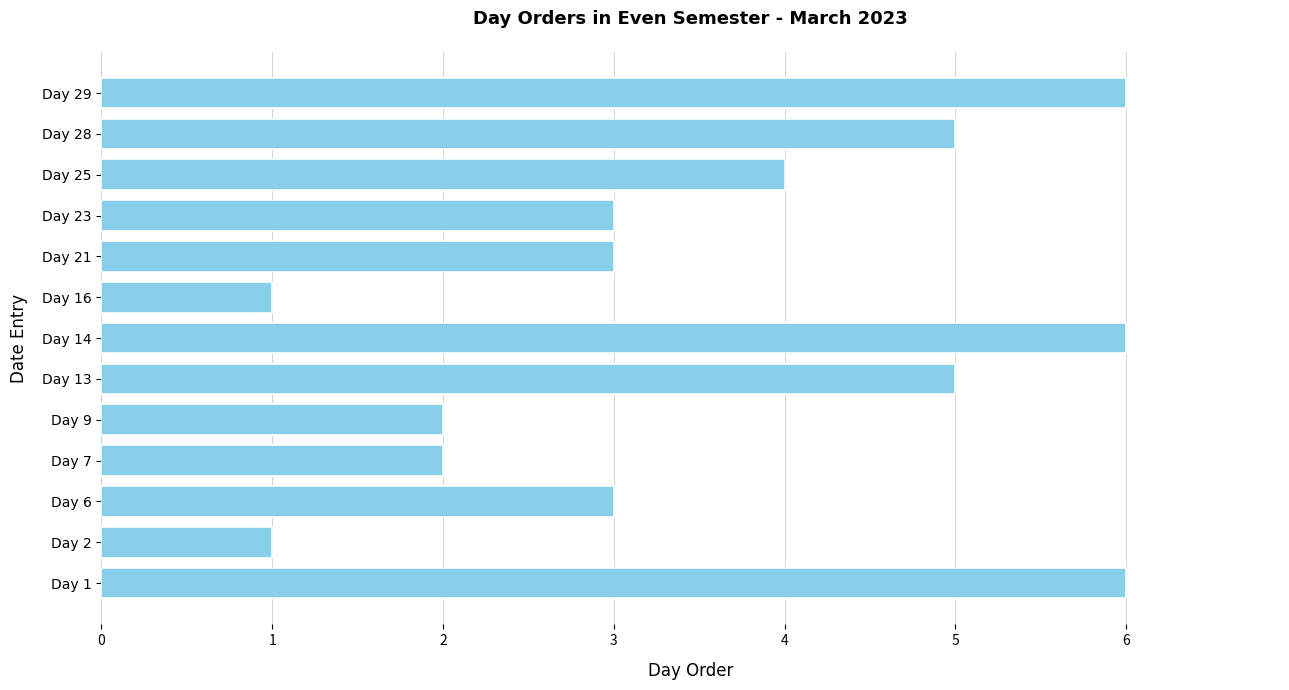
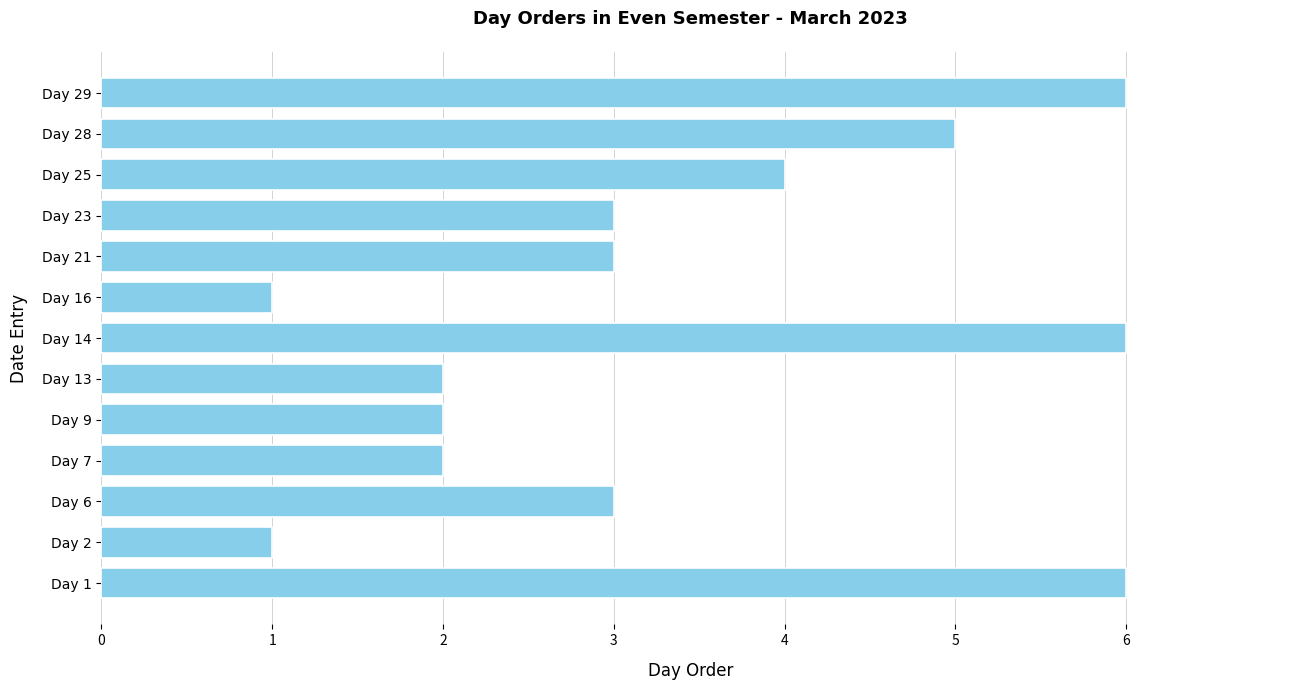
Day 13: 5 -> 2
